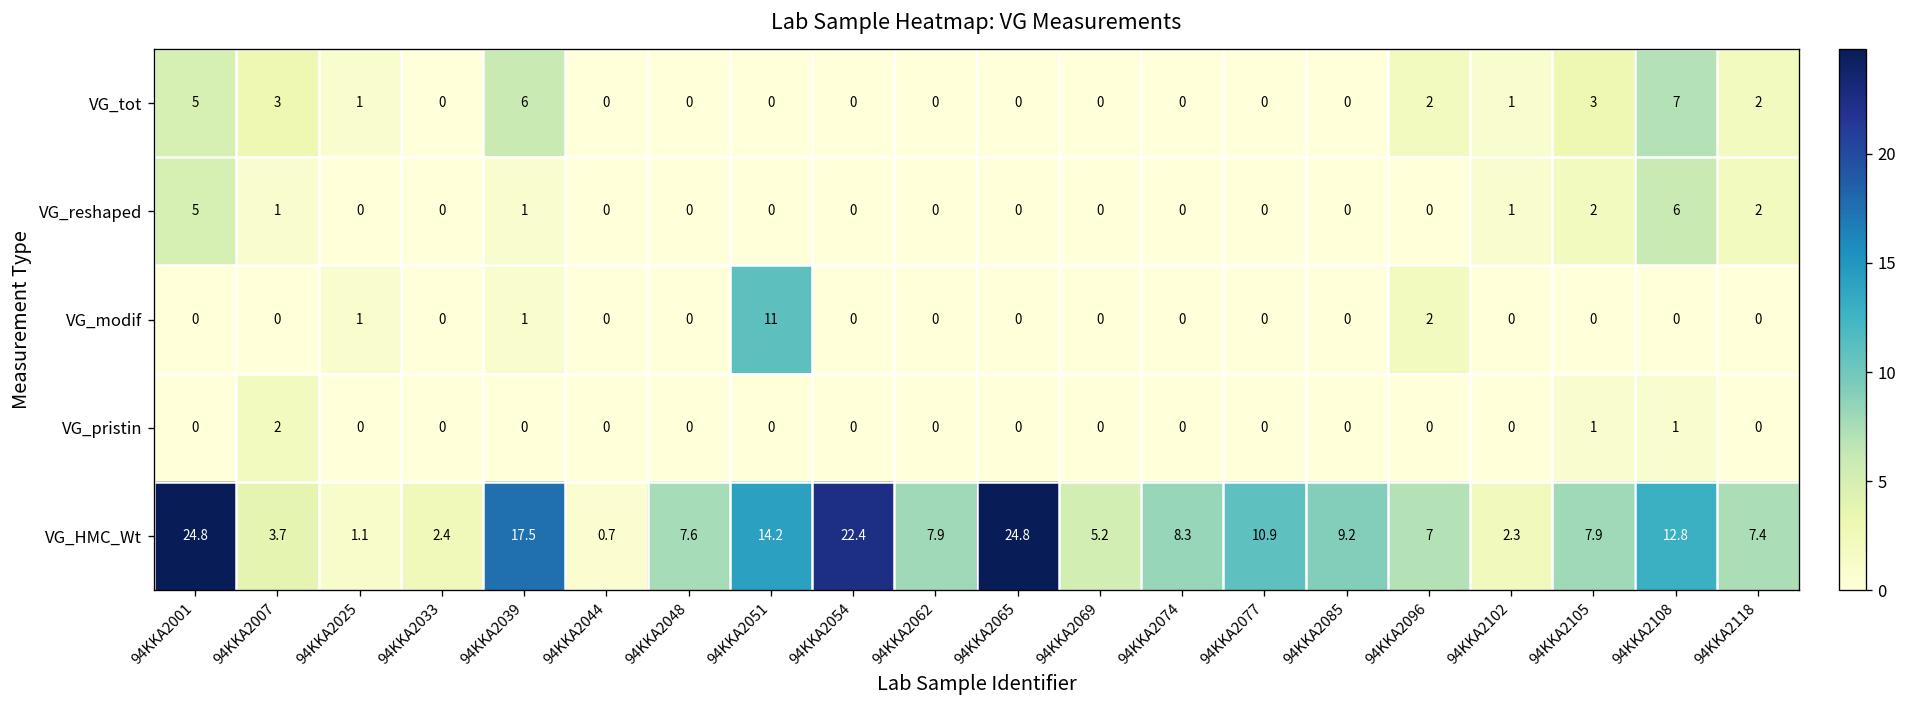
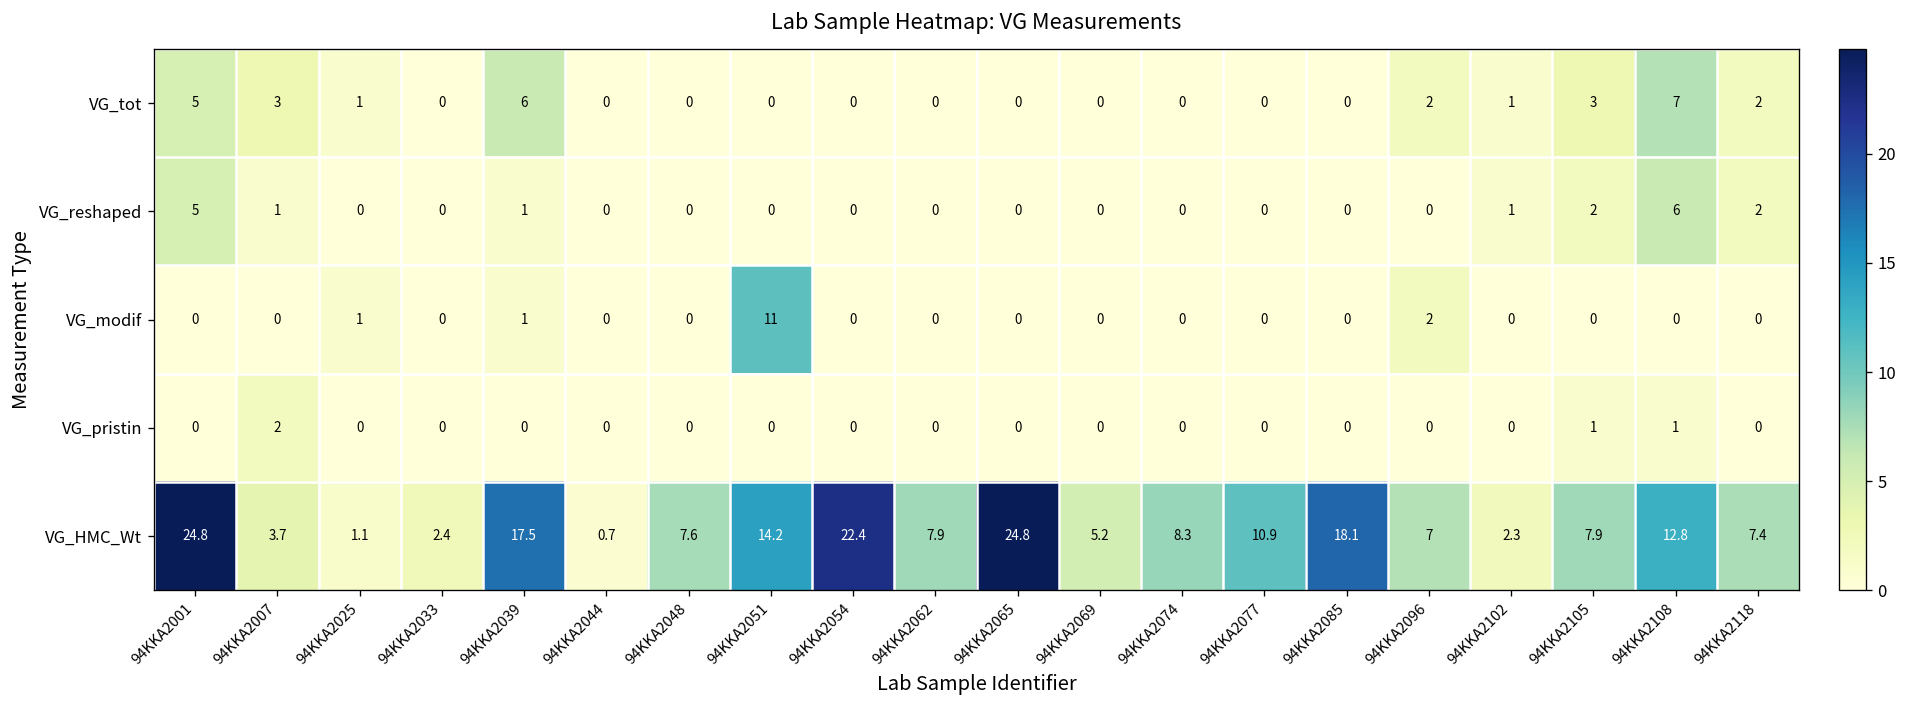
VG_HMC_Wt, 94KKA2085: 9.2 -> 18.1
